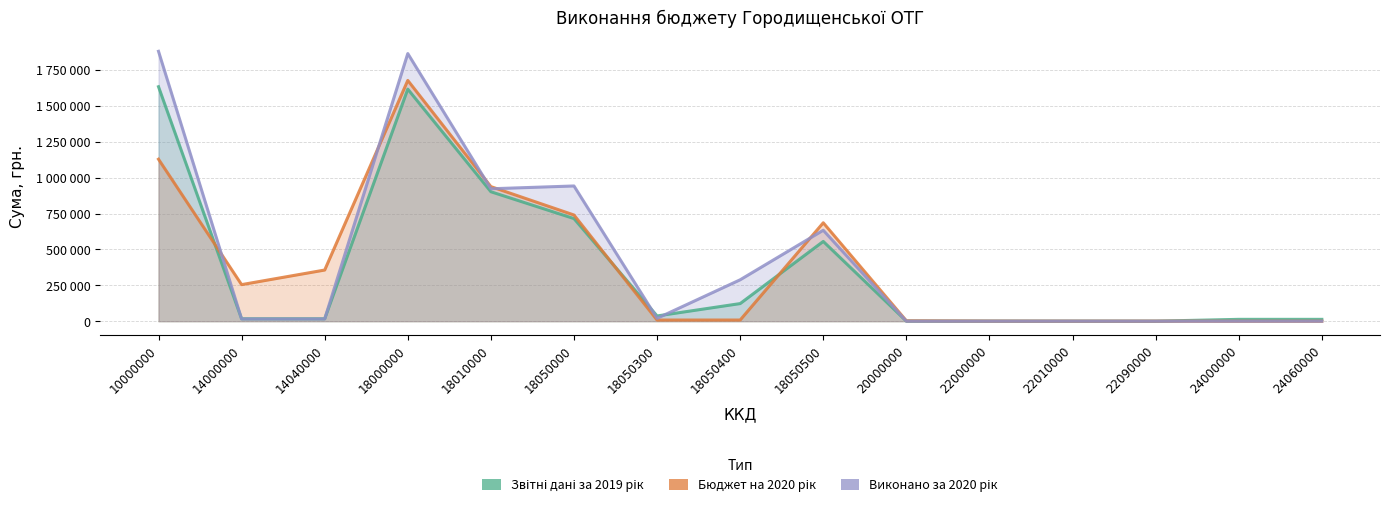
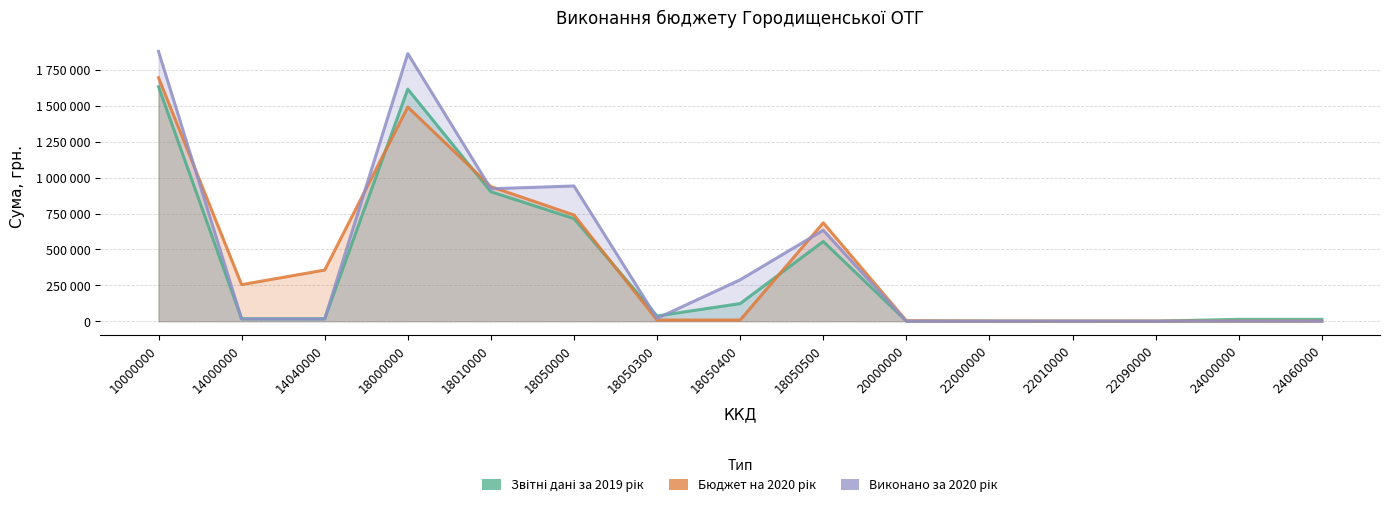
Бюджет на 2020 рік, 10000000: 1130000 -> 1700000
Бюджет на 2020 рік, 18000000: 1680000 -> 1490000
